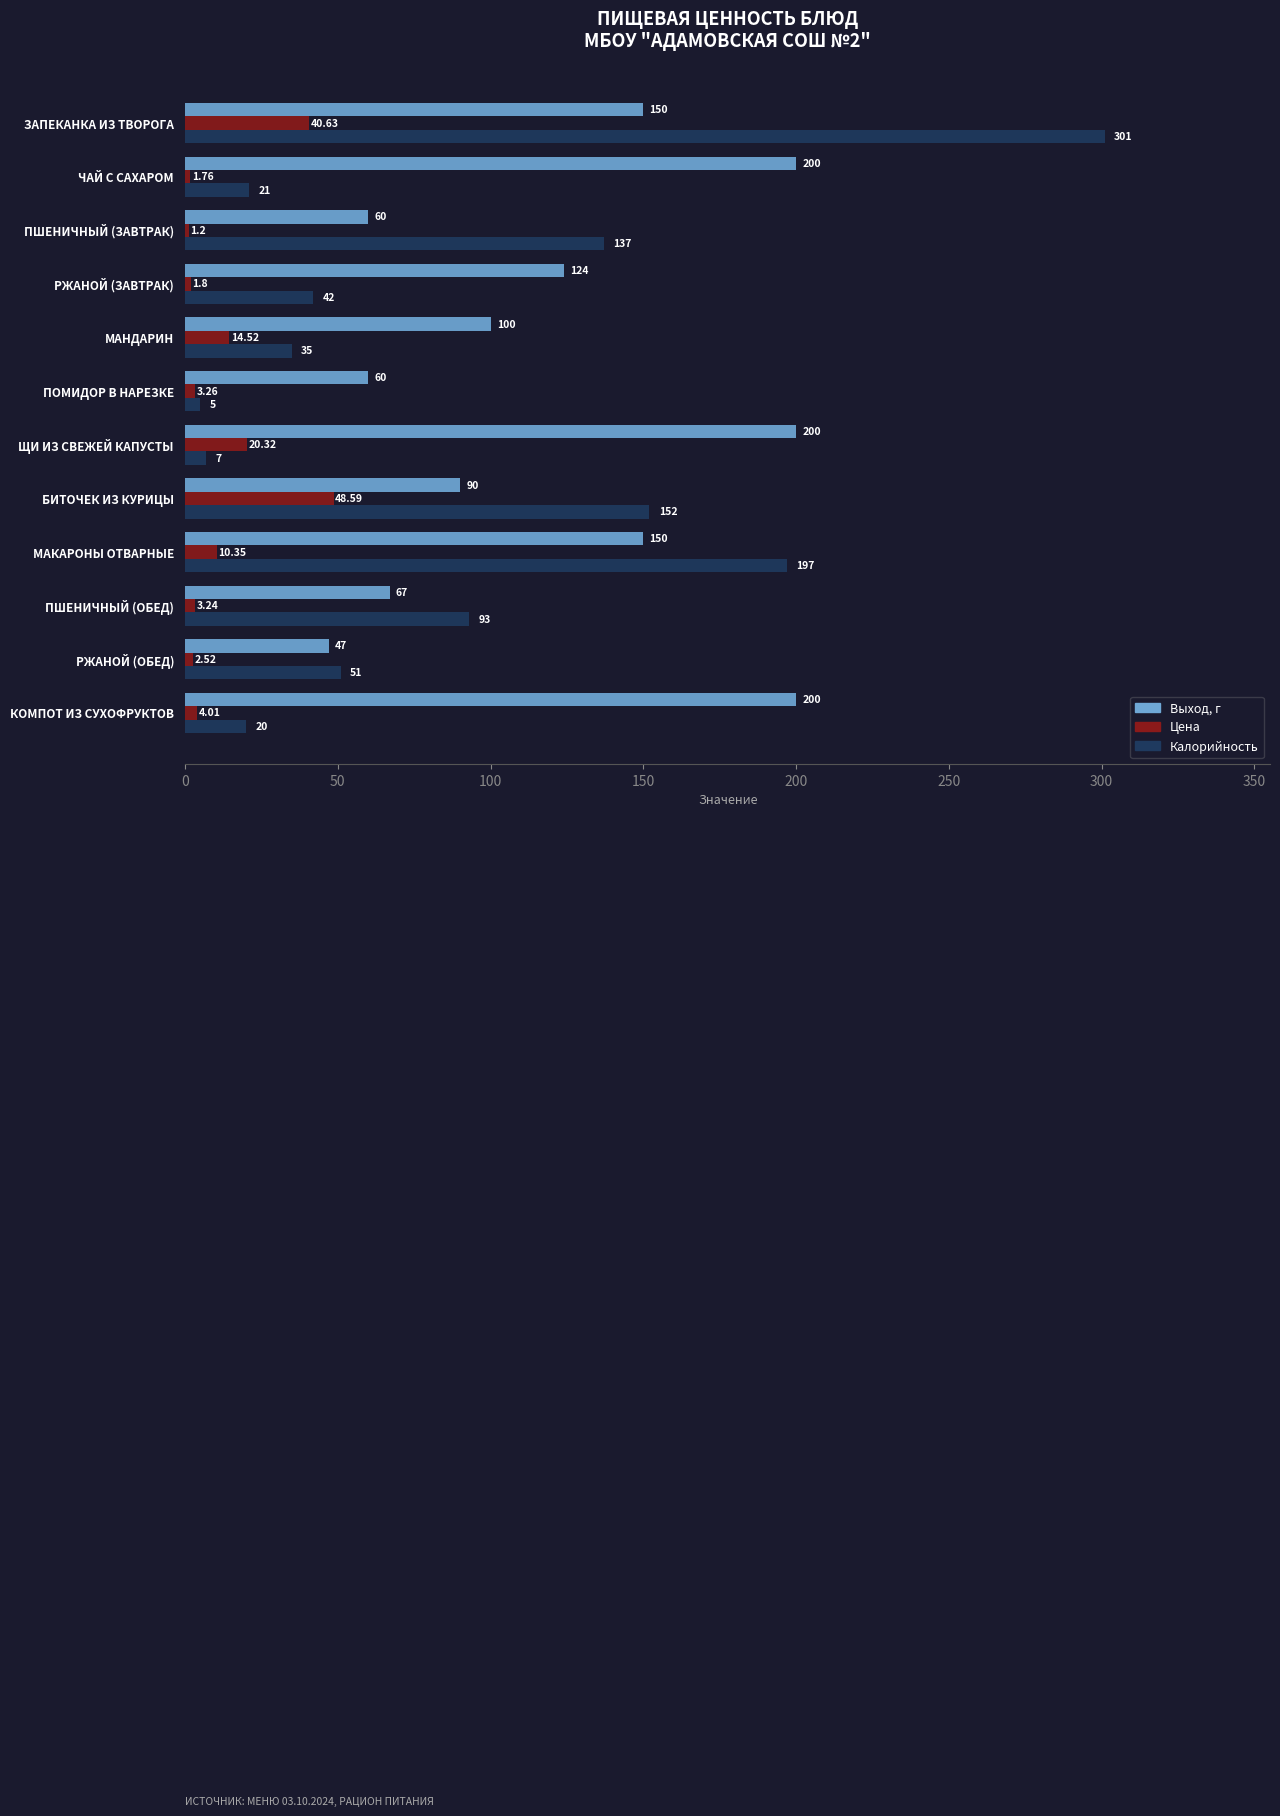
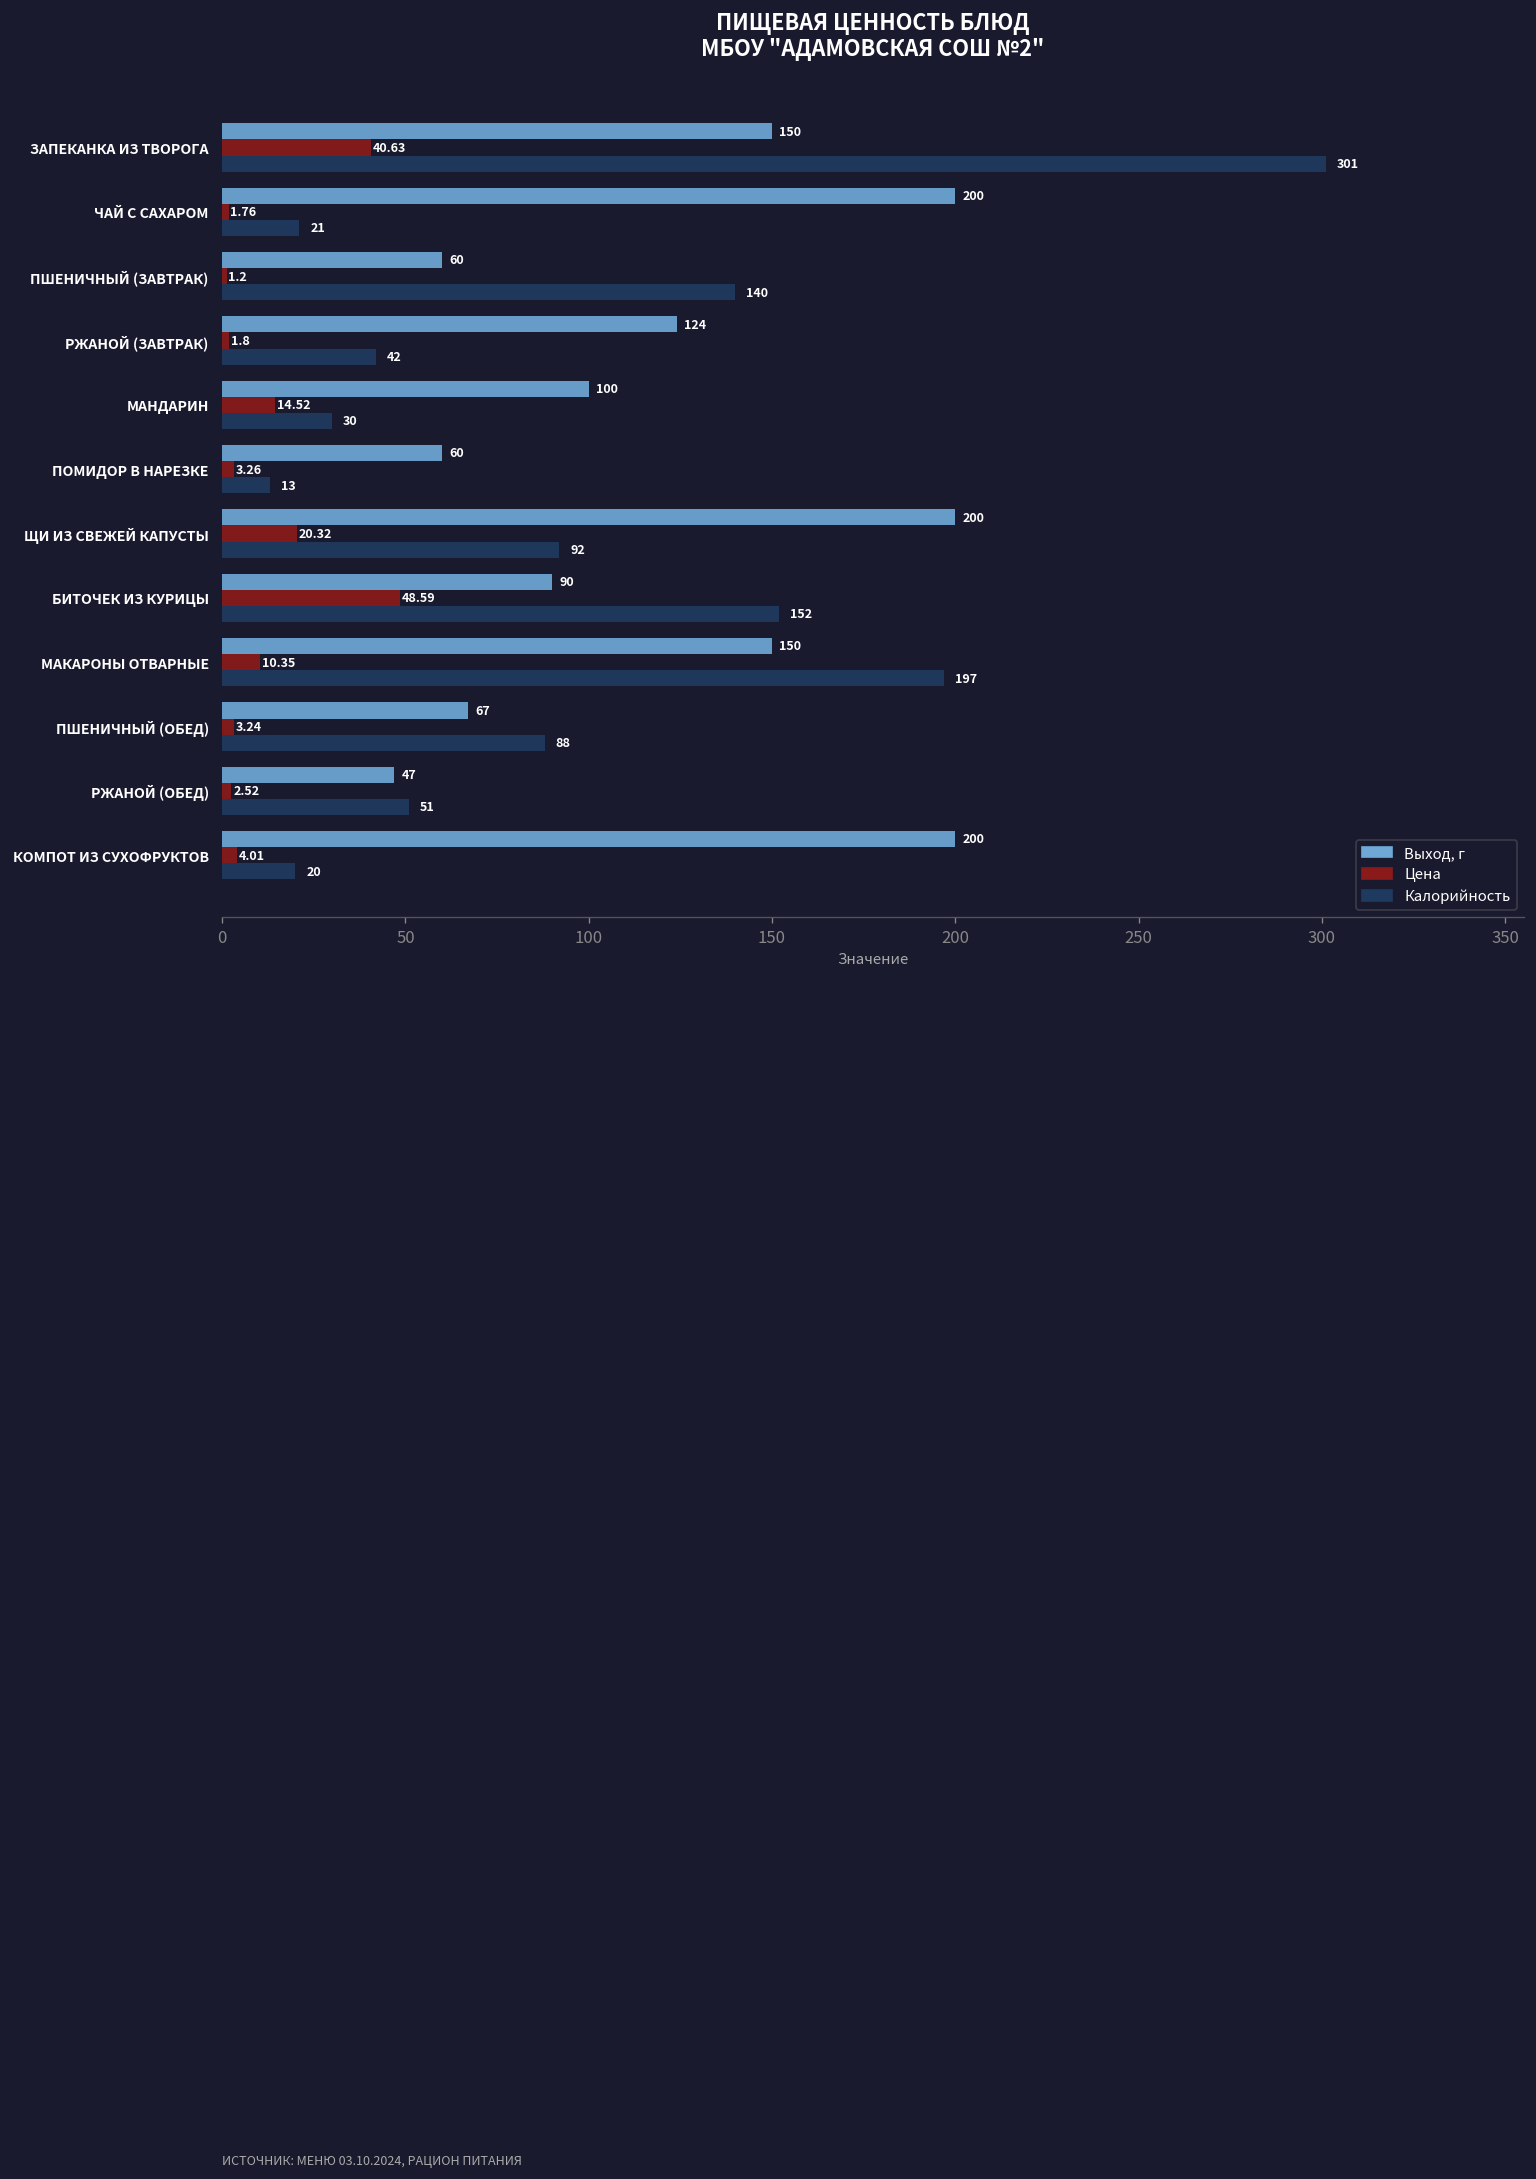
Калорийность, ПШЕНИЧНЫЙ (ЗАВТРАК): 137 -> 140
Калорийность, МАНДАРИН: 35 -> 30
Калорийность, ПОМИДОР В НАРЕЗКЕ: 5 -> 13
Калорийность, ЩИ ИЗ СВЕЖЕЙ КАПУСТЫ: 7 -> 92
Калорийность, ПШЕНИЧНЫЙ (ОБЕД): 93 -> 88
